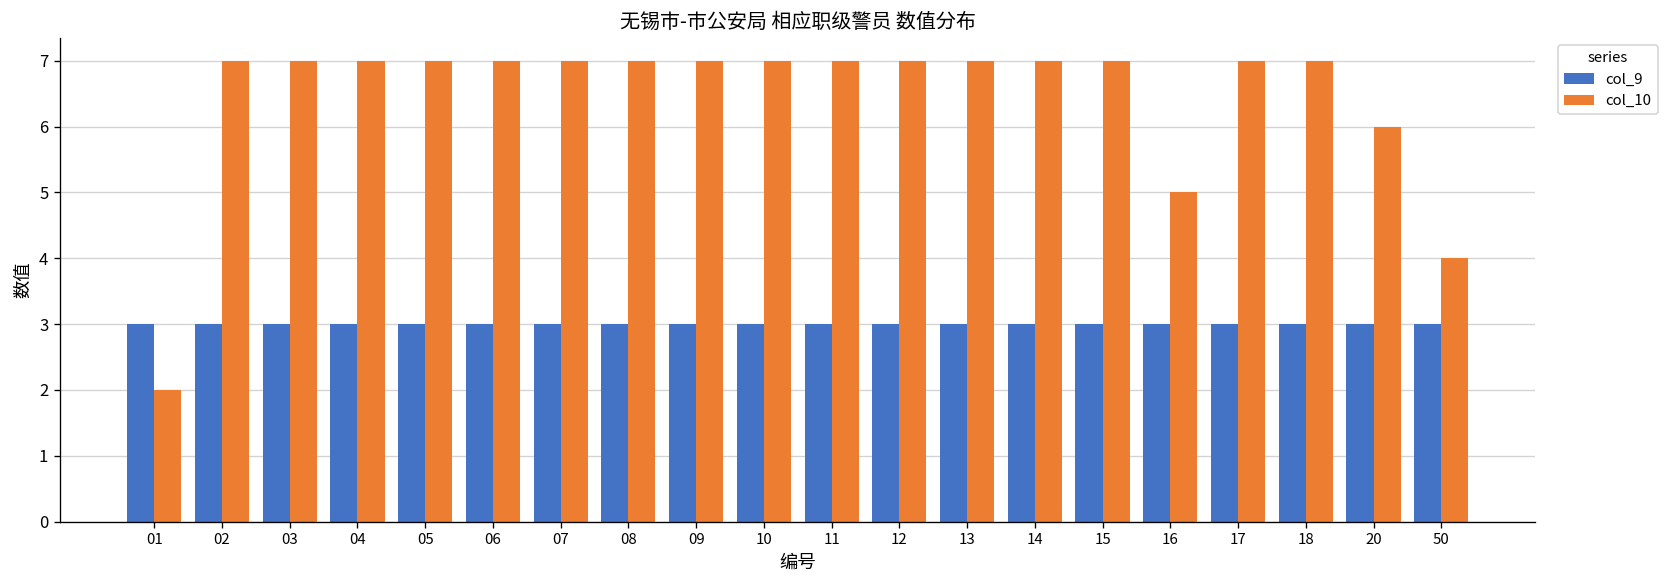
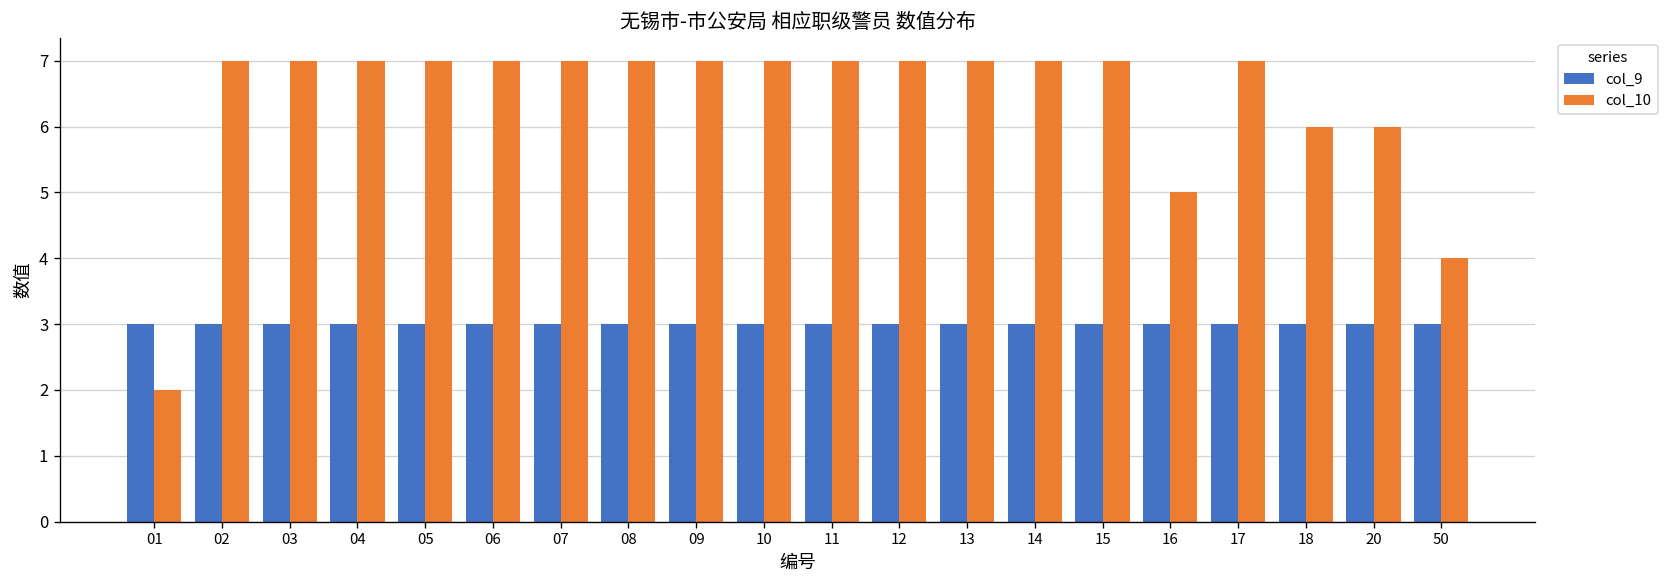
col_10, 18: 7 -> 6
